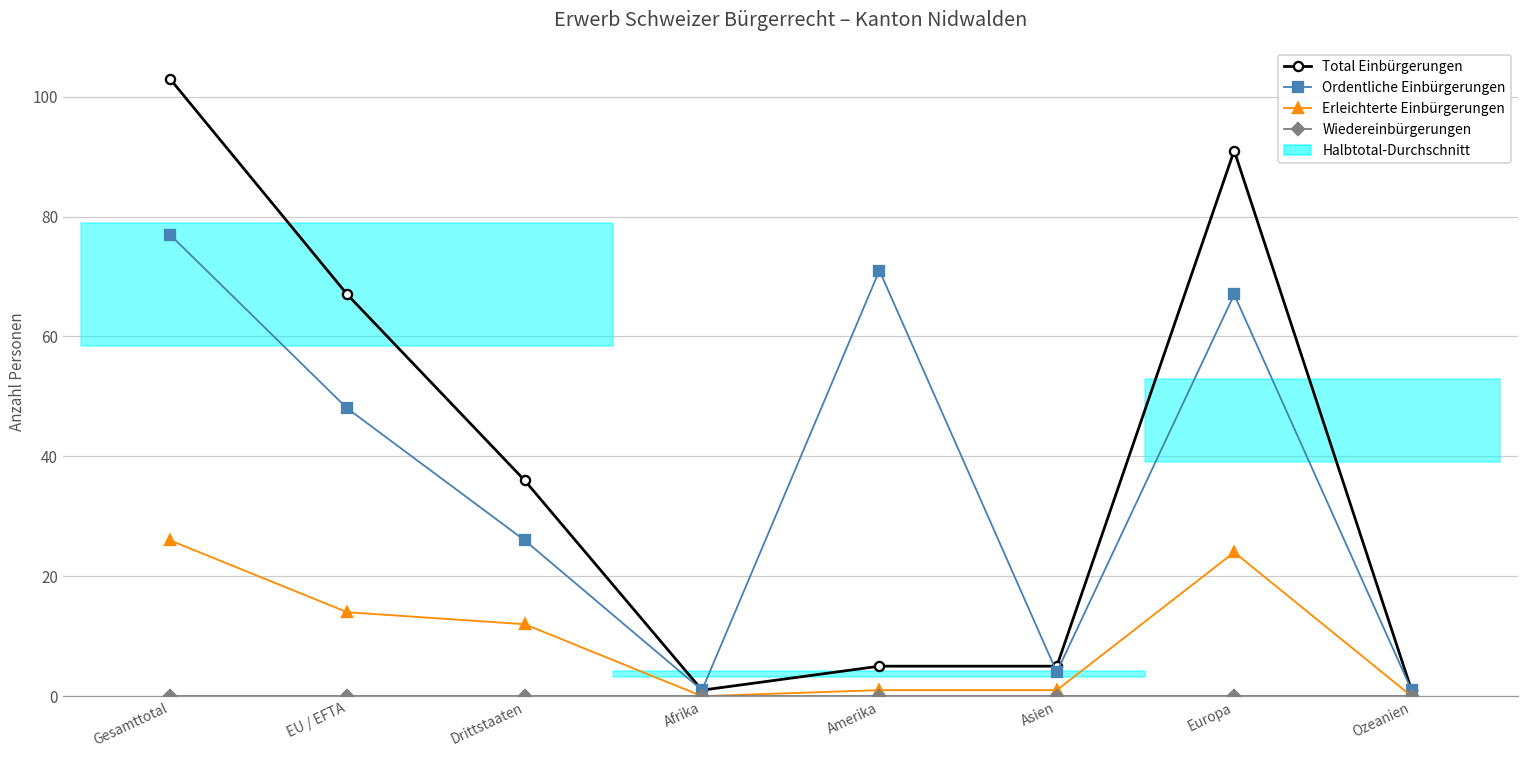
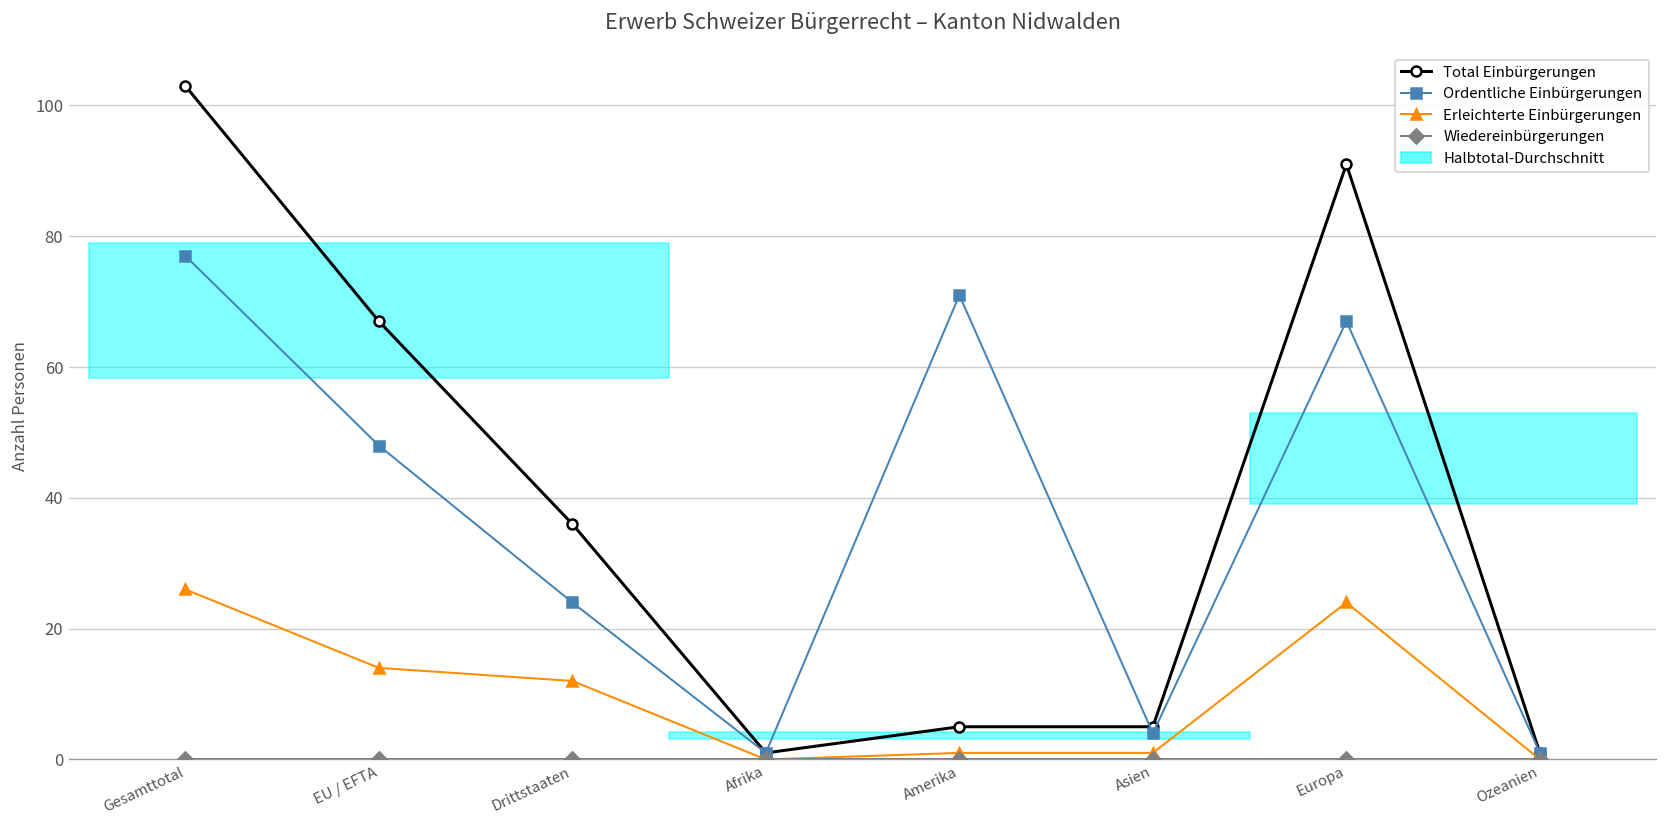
Ordentliche Einbürgerungen, Drittstaaten: 26 -> 24
